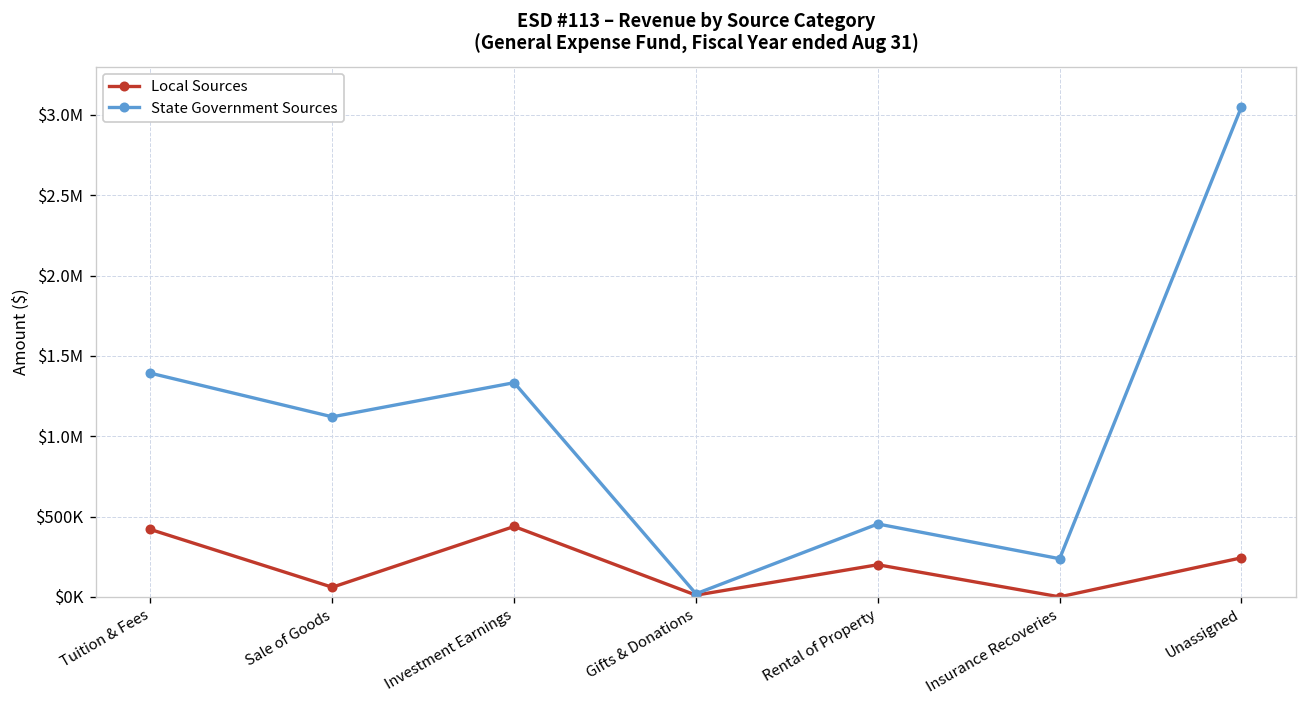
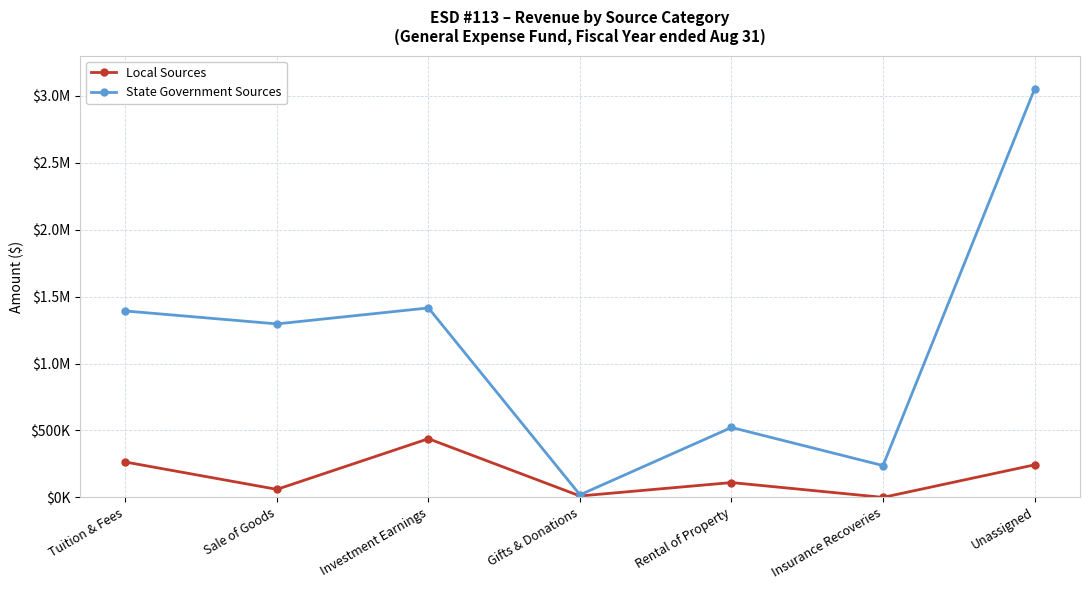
Local Sources, Tuition & Fees: $420000 -> $260000
State Government Sources, Sale of Goods: $1120000 -> $1300000
State Government Sources, Investment Earnings: $1330000 -> $1420000
Local Sources, Rental of Property: $200000 -> $110000
State Government Sources, Rental of Property: $450000 -> $520000
